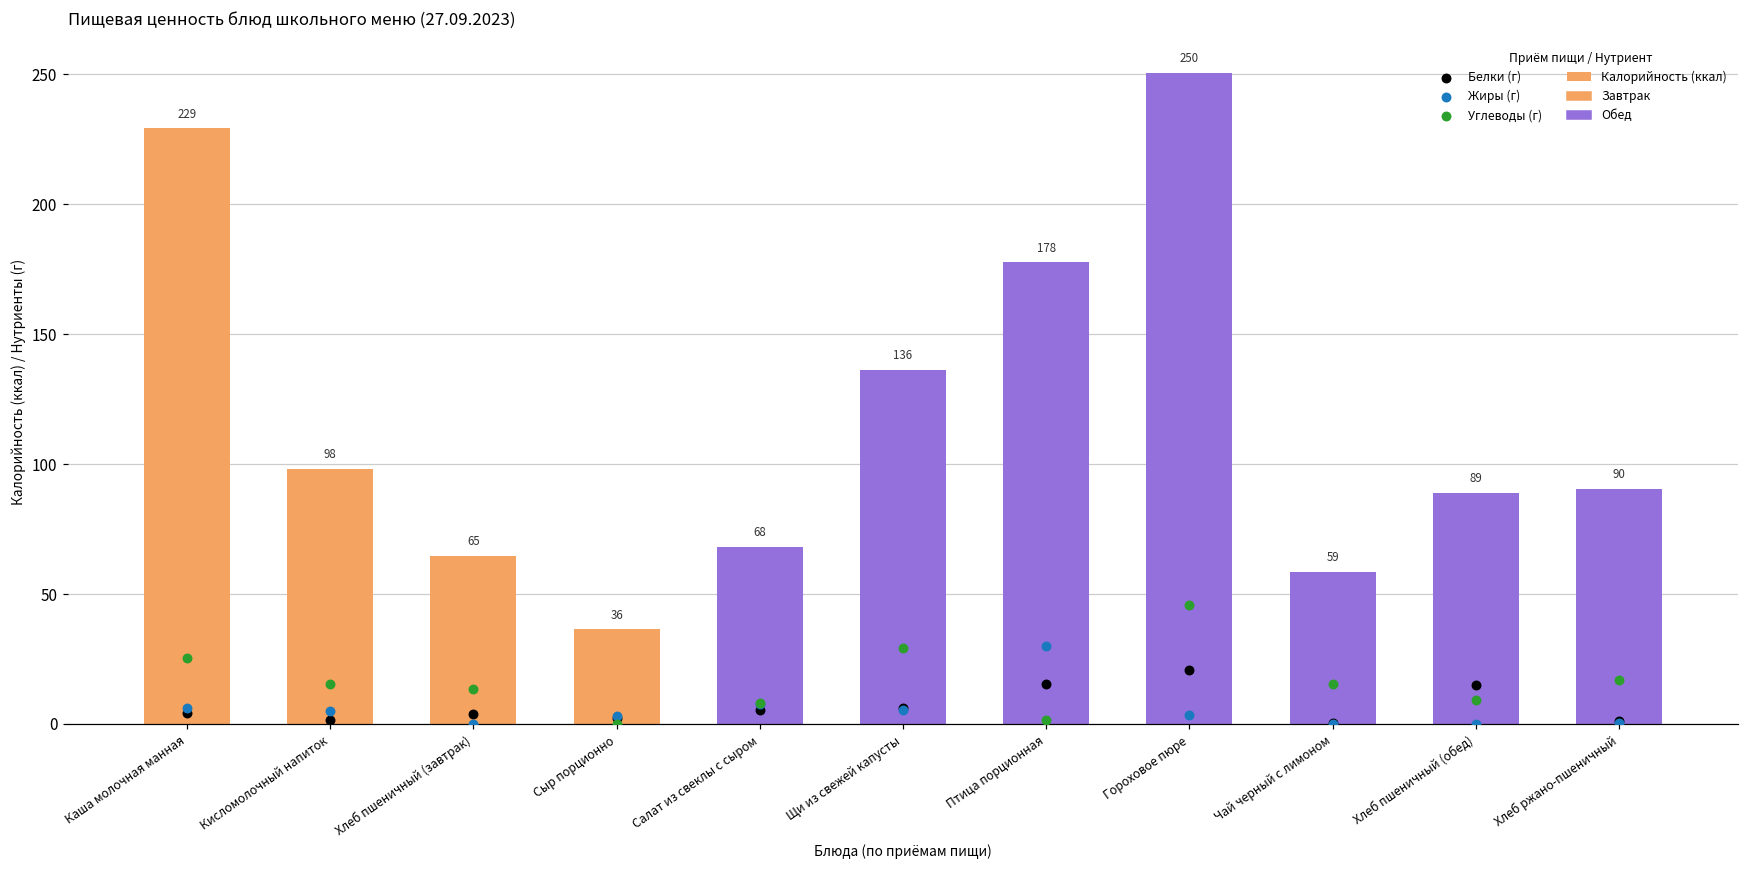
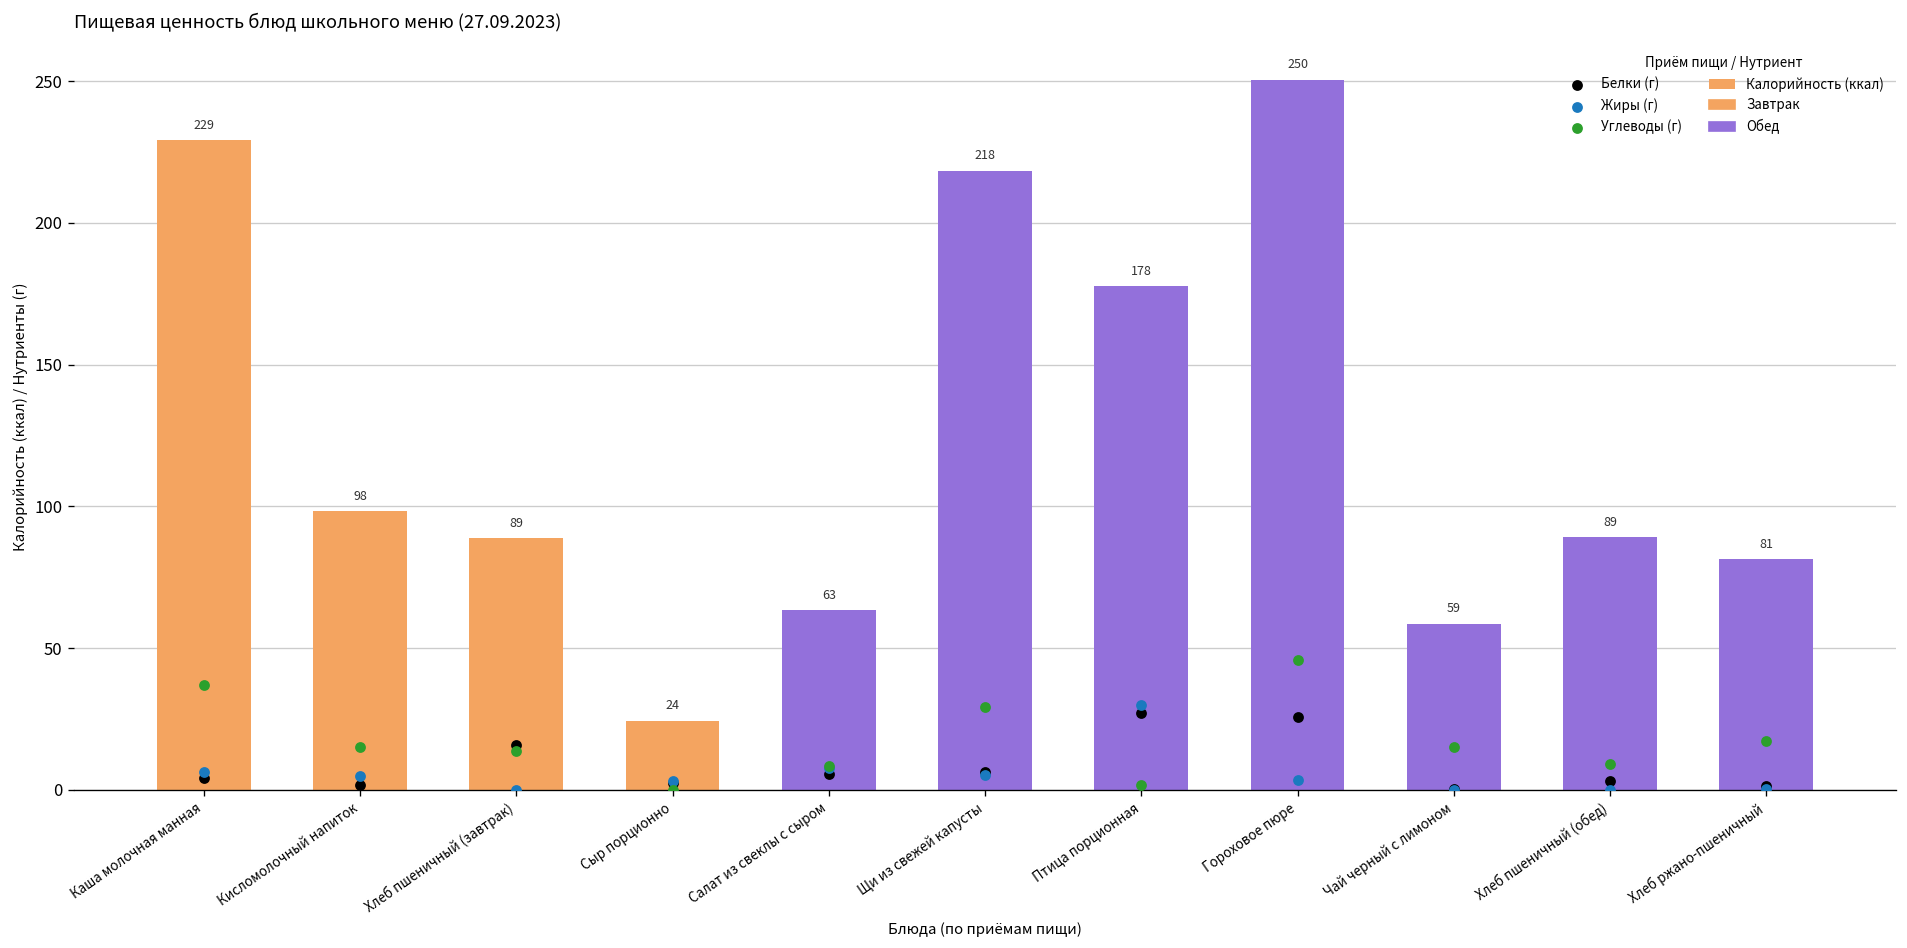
Углеводы (г), Каша молочная манная: 26 -> 37
Калорийность (ккал), Хлеб пшеничный (завтрак): 65 -> 89
Белки (г), Хлеб пшеничный (завтрак): 4 -> 16
Калорийность (ккал), Сыр порционно: 36 -> 24
Калорийность (ккал), Салат из свеклы с сыром: 68 -> 63
Калорийность (ккал), Щи из свежей капусты: 136 -> 218
Белки (г), Птица порционная: 15 -> 27
Белки (г), Гороховое пюре: 21 -> 26
Белки (г), Хлеб пшеничный (обед): 15 -> 3
Калорийность (ккал), Хлеб ржано-пшеничный: 90 -> 81
